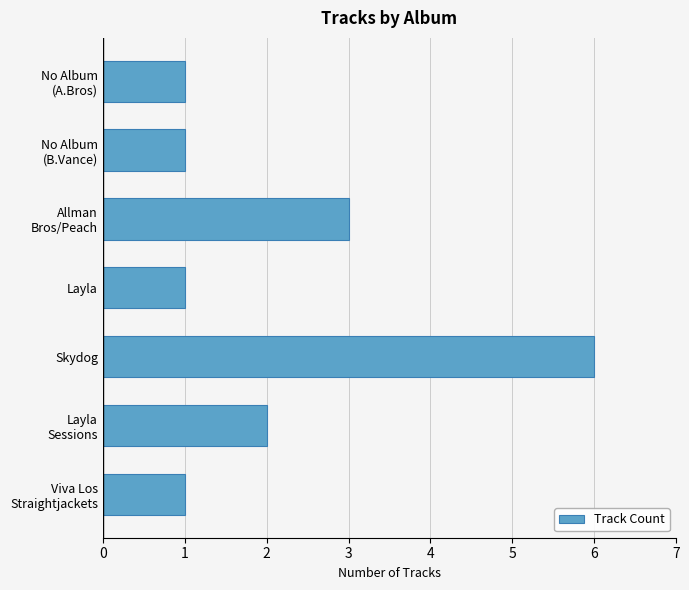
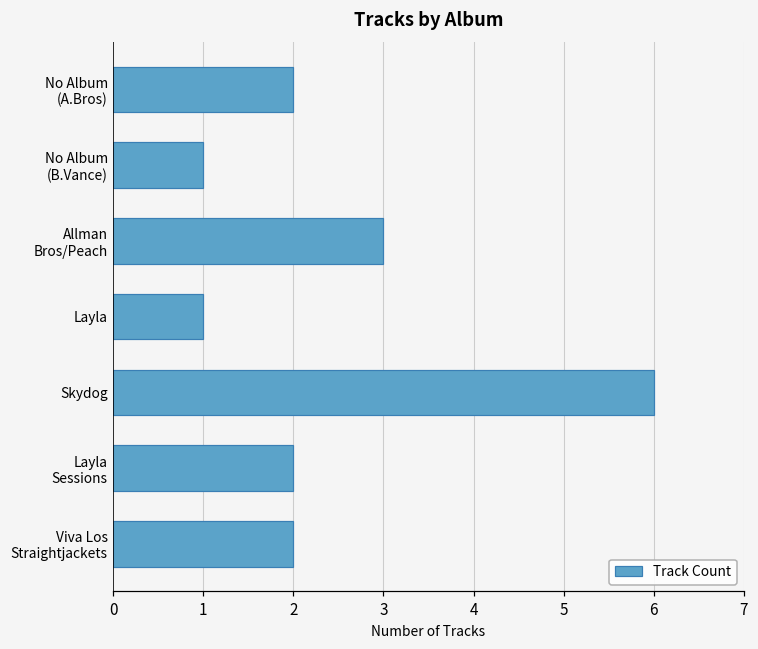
No Album (A.Bros): 1 -> 2
Viva Los Straightjackets: 1 -> 2
